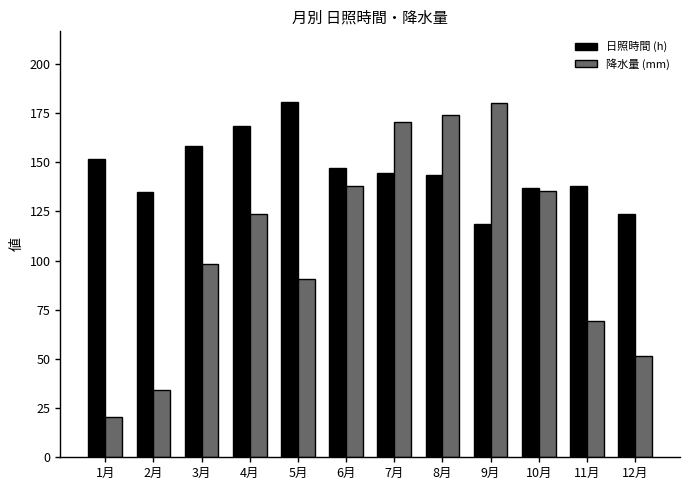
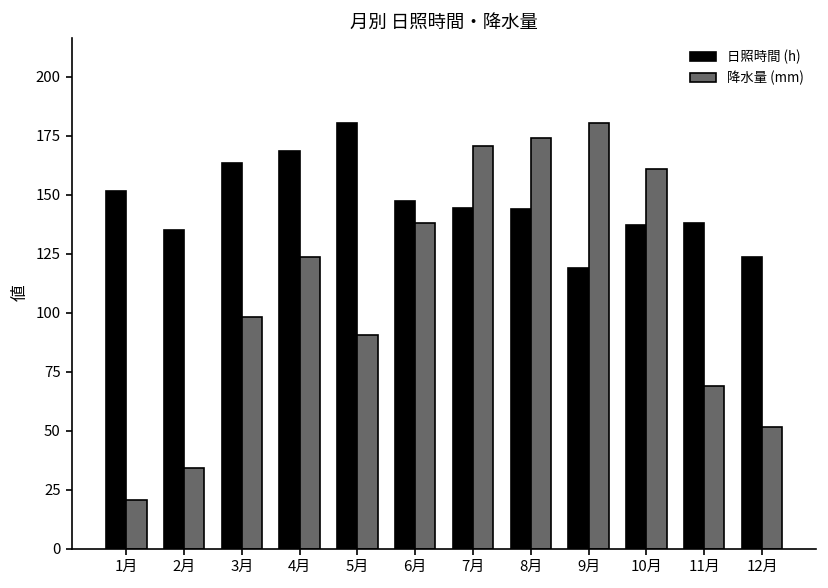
日照時間 (h), 3月: 158 -> 163
降水量 (mm), 10月: 135 -> 161
